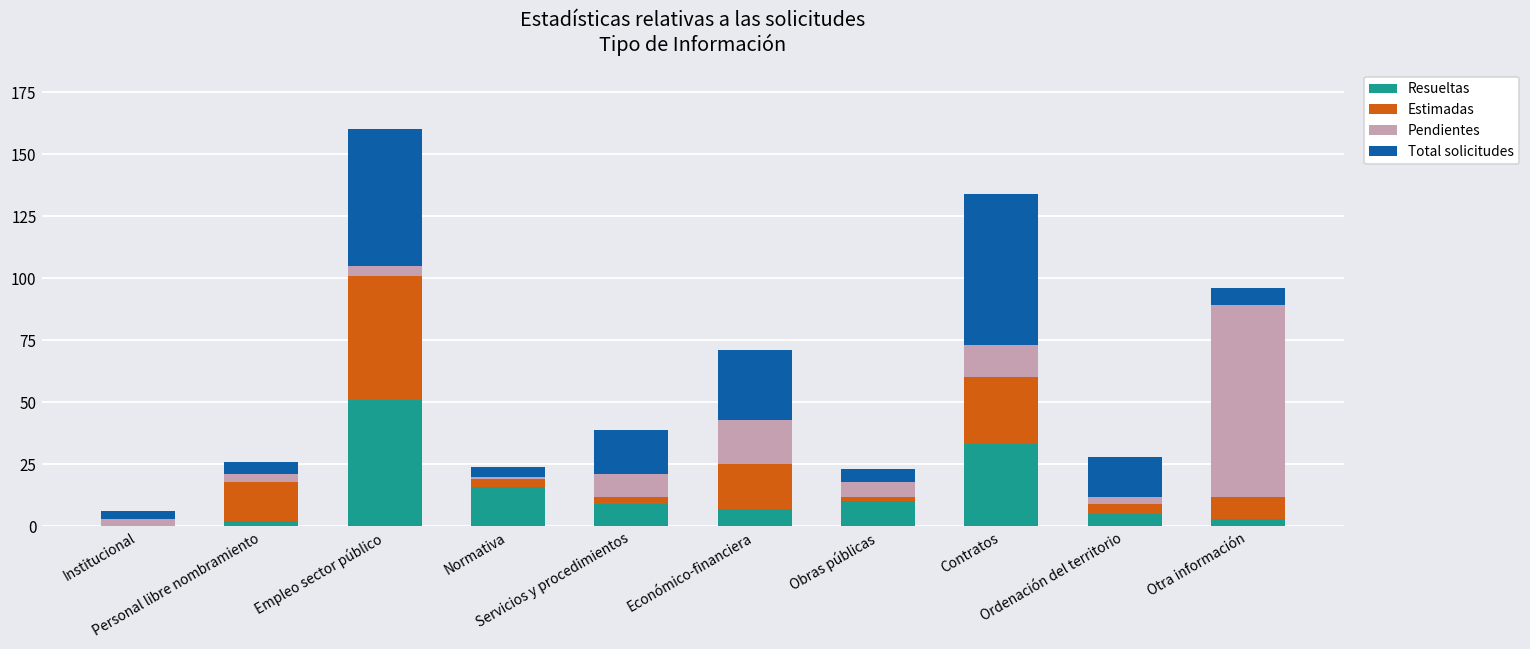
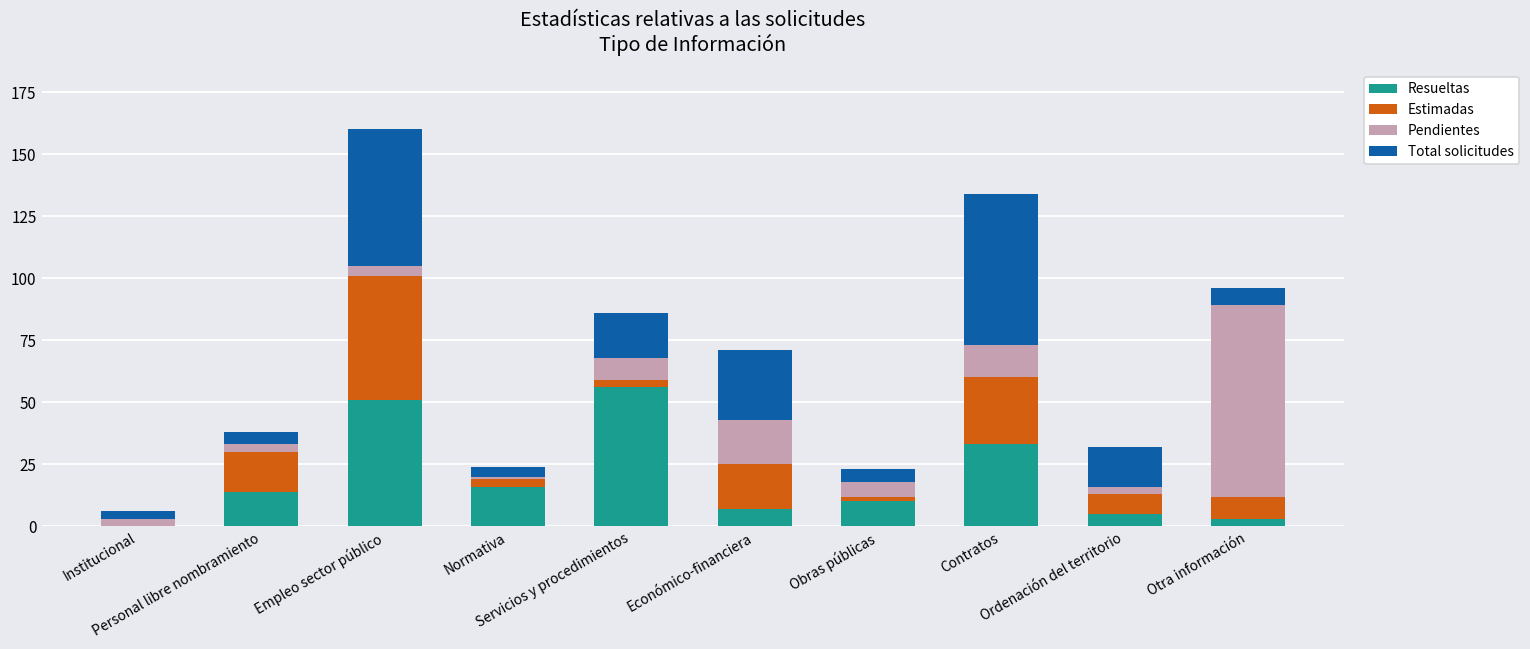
Resueltas, Personal libre nombramiento: 2 -> 14
Resueltas, Servicios y procedimientos: 9 -> 56
Estimadas, Ordenación del territorio: 4 -> 8
